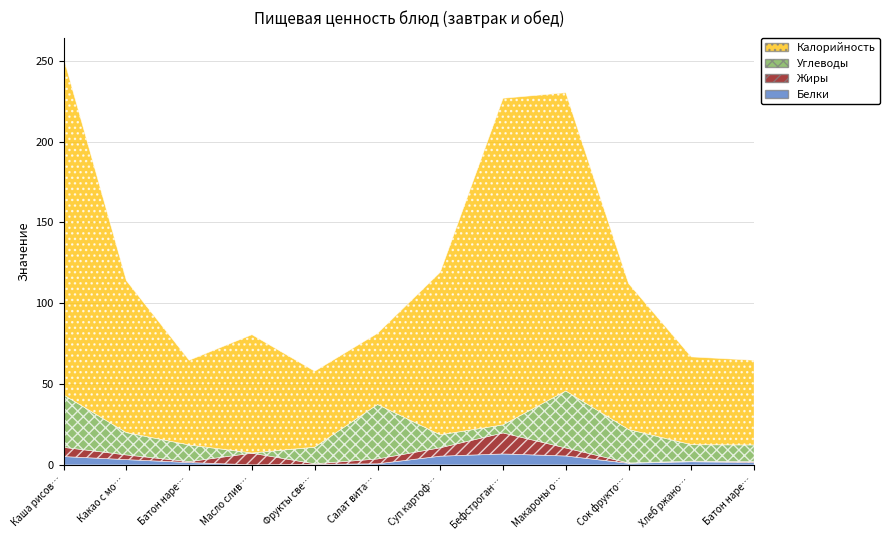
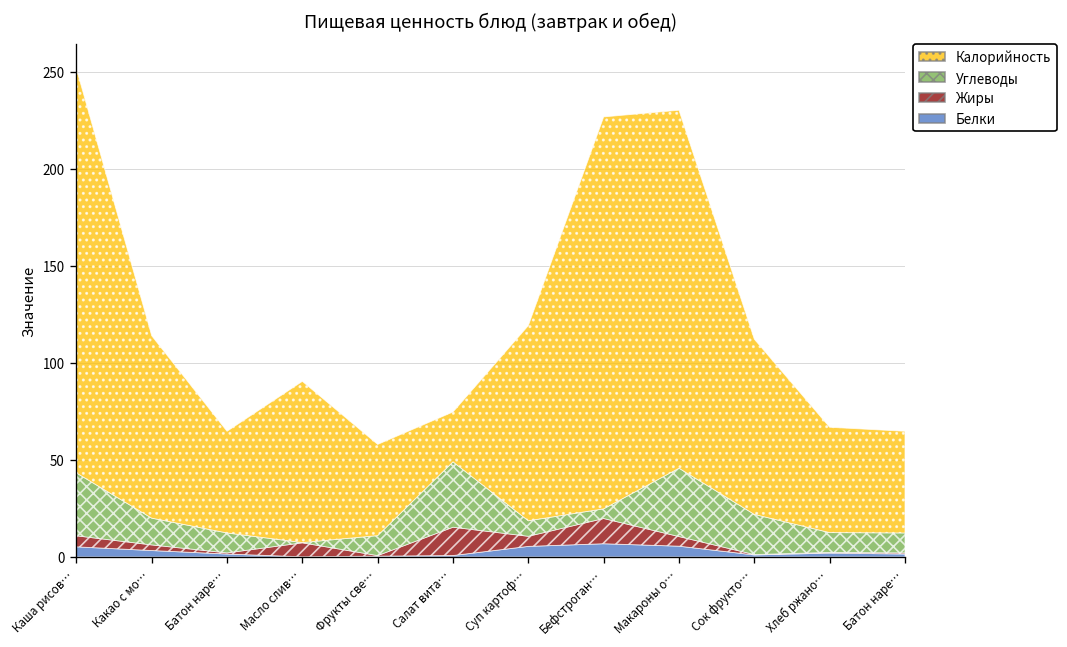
Калорийность, Масло слив…: 73 -> 83
Жиры, Салат вита…: 3 -> 15
Калорийность, Салат вита…: 44 -> 26
